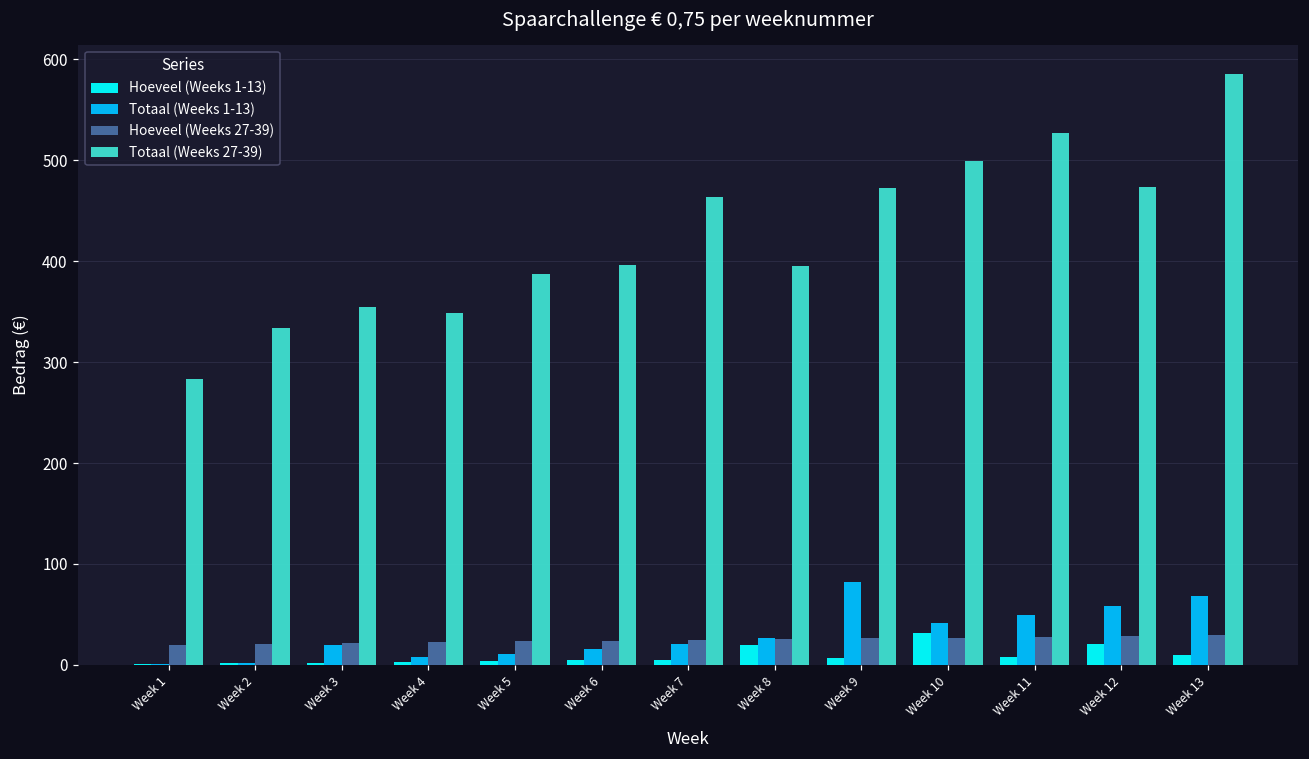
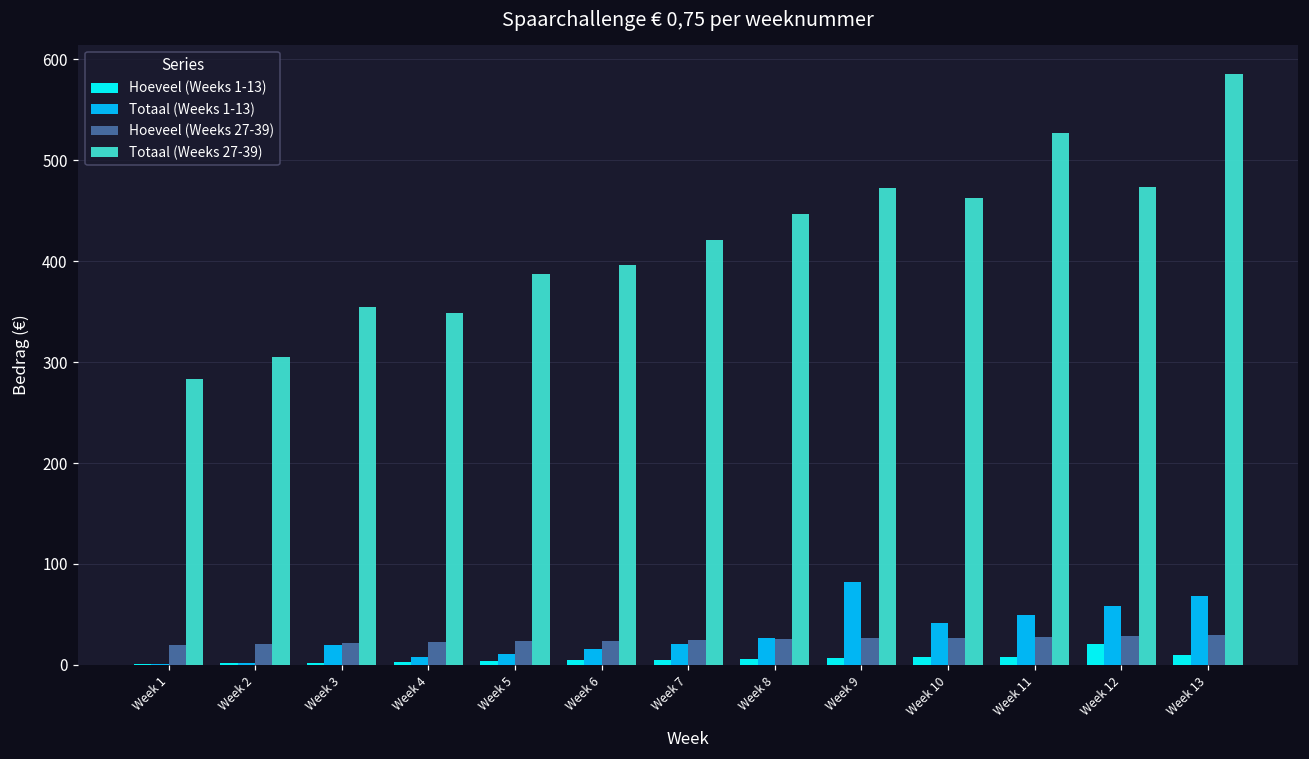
Totaal (Weeks 27-39), Week 2: 330 -> 300
Totaal (Weeks 27-39), Week 7: 460 -> 420
Hoeveel (Weeks 1-13), Week 8: 20 -> 10
Totaal (Weeks 27-39), Week 8: 400 -> 450
Hoeveel (Weeks 1-13), Week 10: 30 -> 10
Totaal (Weeks 27-39), Week 10: 500 -> 460
